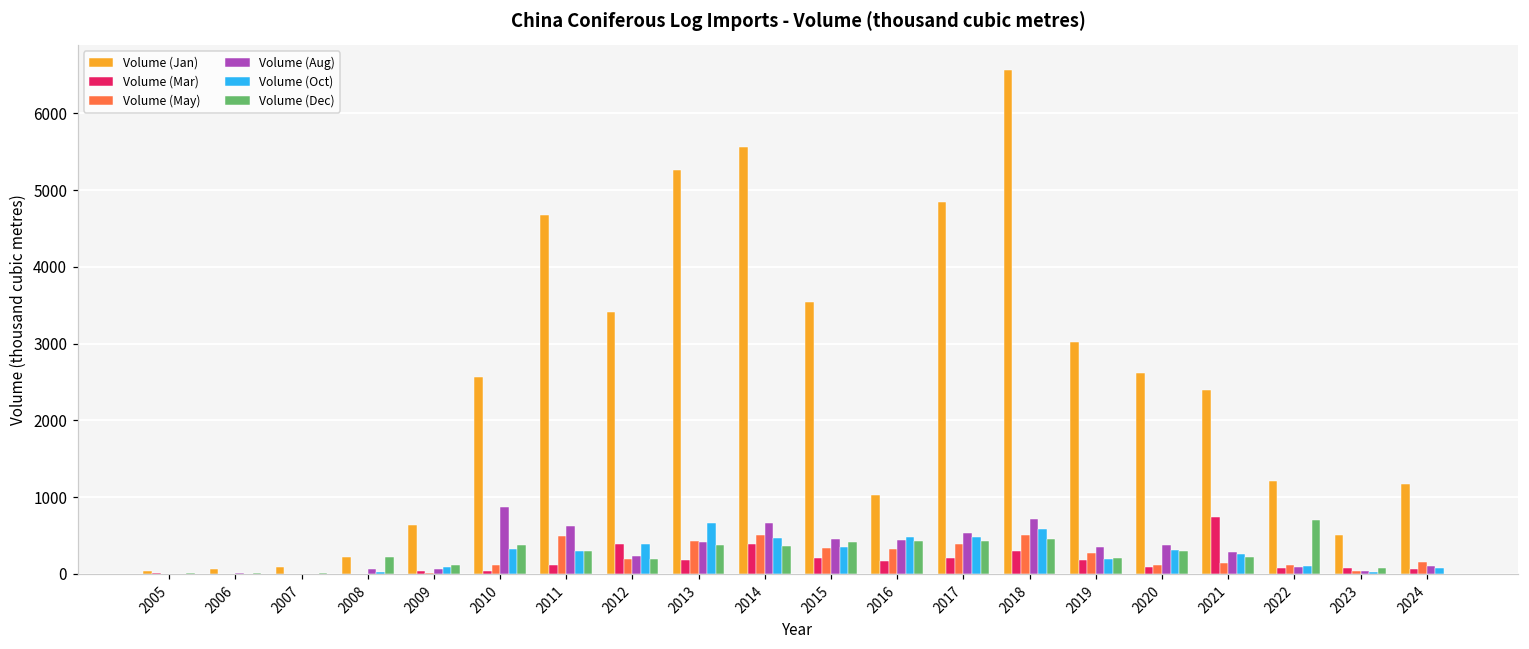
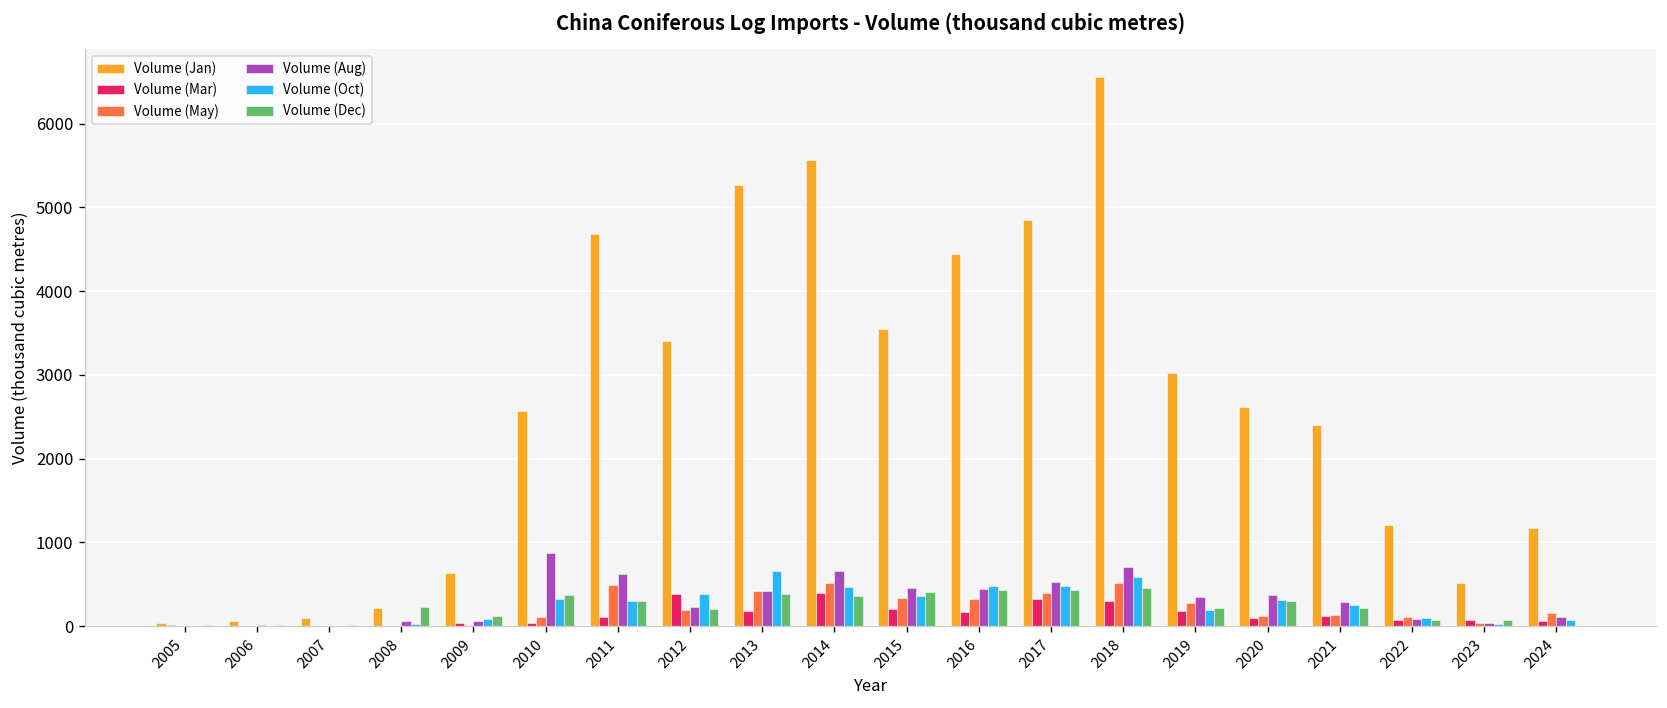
Volume (Jan), 2016: 1000 -> 4400
Volume (Mar), 2017: 200 -> 300
Volume (Mar), 2021: 700 -> 100
Volume (Dec), 2022: 700 -> 100
